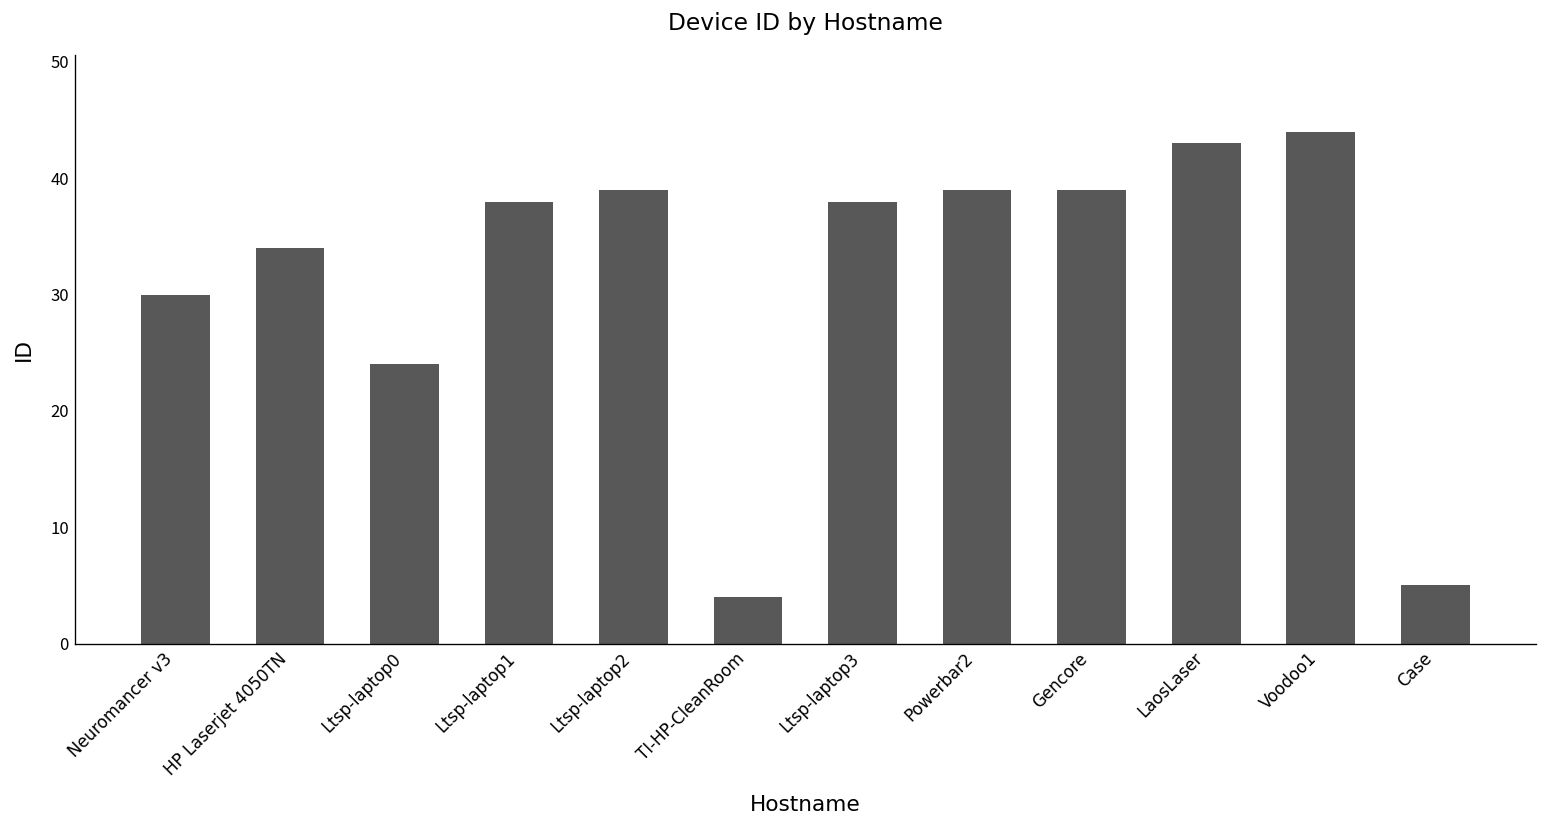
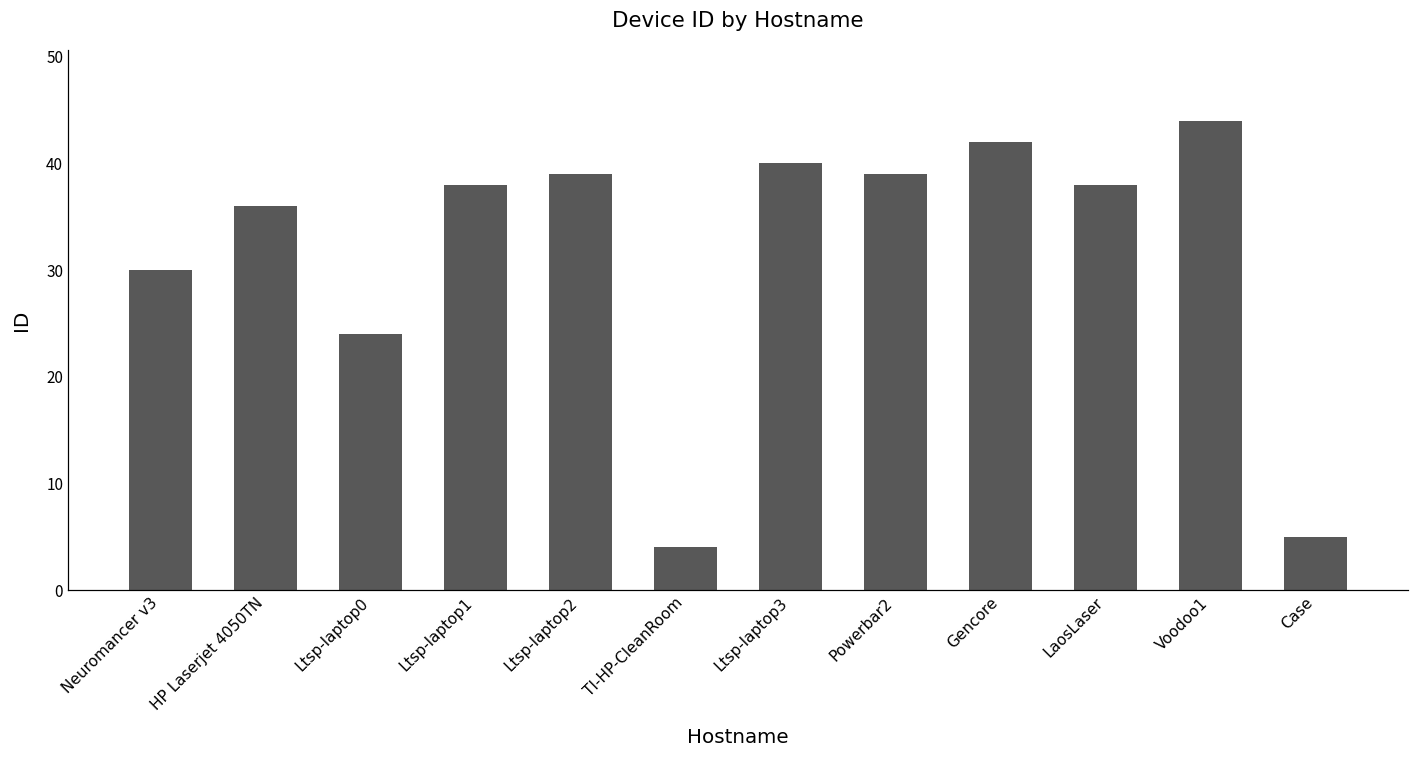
HP Laserjet 4050TN: 34 -> 36
Ltsp-laptop3: 38 -> 40
Gencore: 39 -> 42
LaosLaser: 43 -> 38
